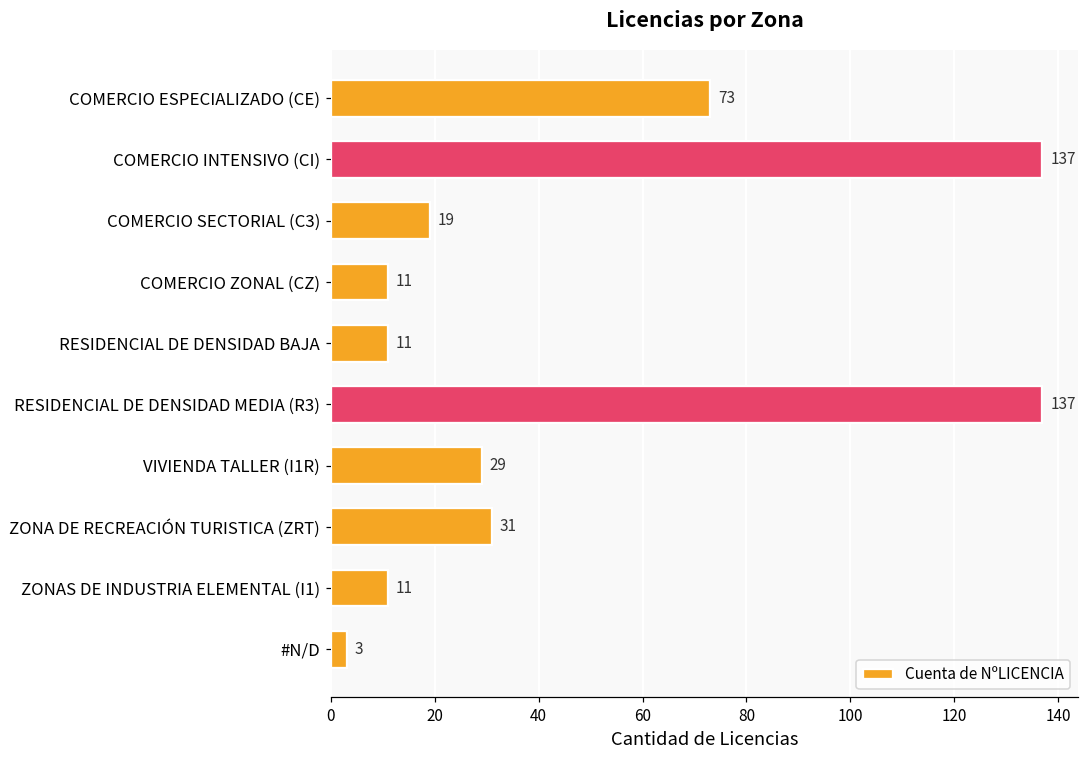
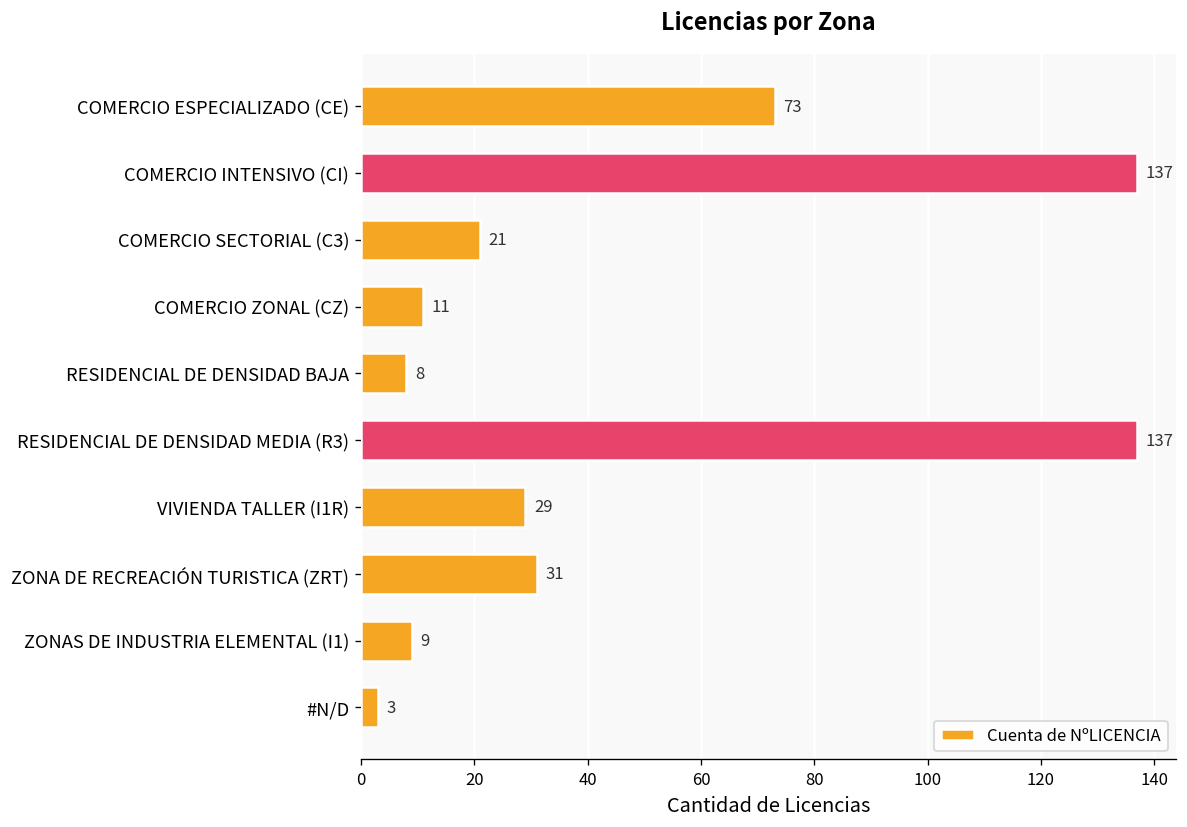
COMERCIO SECTORIAL (C3): 19 -> 21
RESIDENCIAL DE DENSIDAD BAJA: 11 -> 8
ZONAS DE INDUSTRIA ELEMENTAL (I1): 11 -> 9
